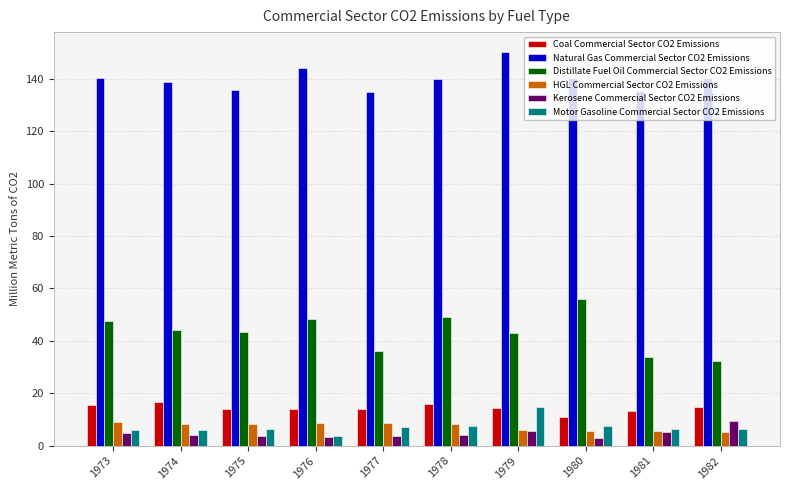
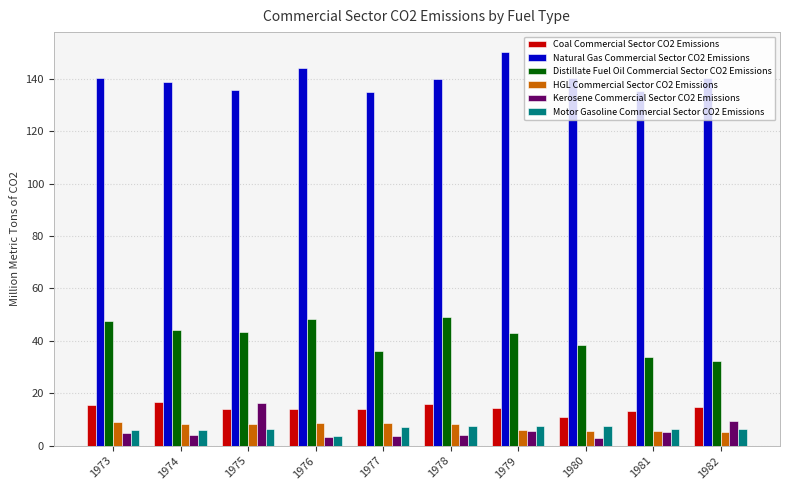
Kerosene Commercial Sector CO2 Emissions, 1975: 4 -> 16
Motor Gasoline Commercial Sector CO2 Emissions, 1979: 15 -> 7
Distillate Fuel Oil Commercial Sector CO2 Emissions, 1980: 56 -> 38
